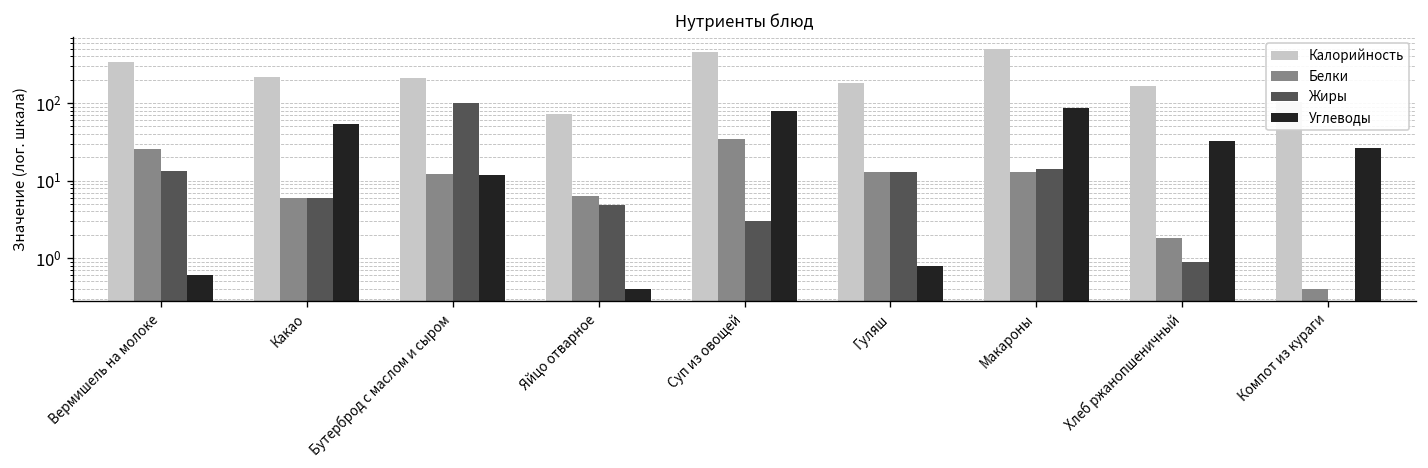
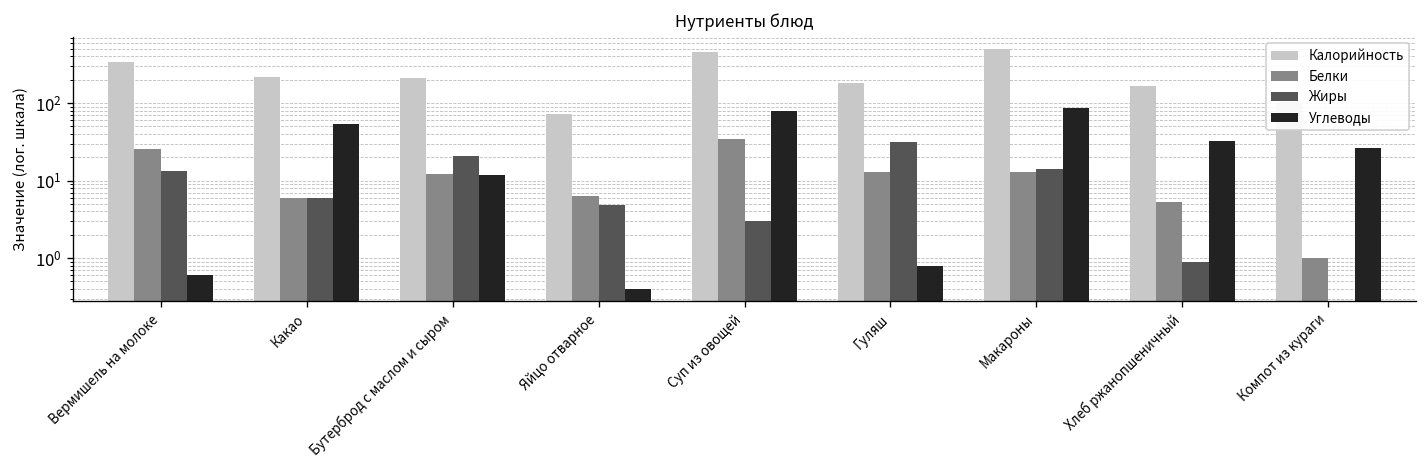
Жиры, Бутерброд с маслом и сыром: 100 -> 21
Жиры, Гуляш: 13 -> 30
Белки, Хлеб ржанопшеничный: 1.8 -> 5
Белки, Компот из кураги: 0.4 -> 1.0
